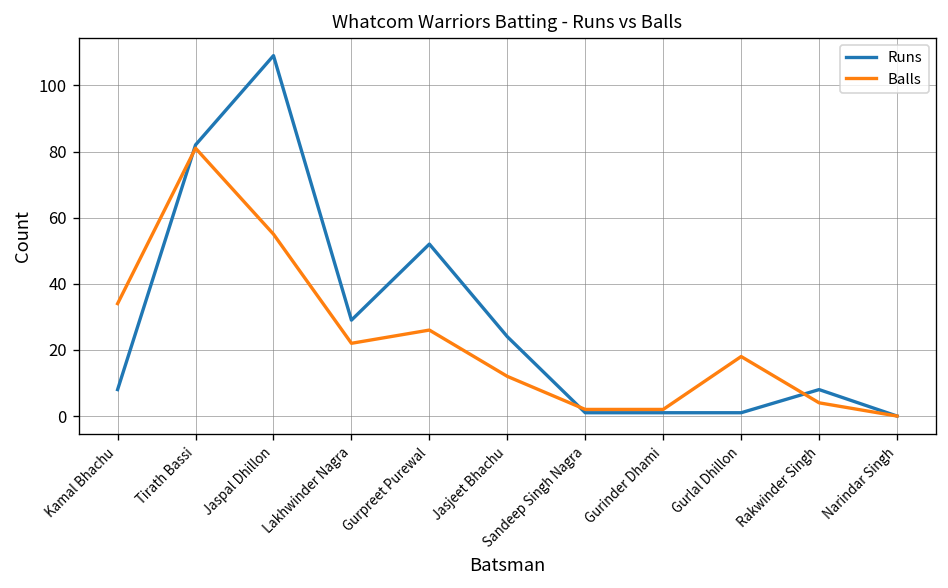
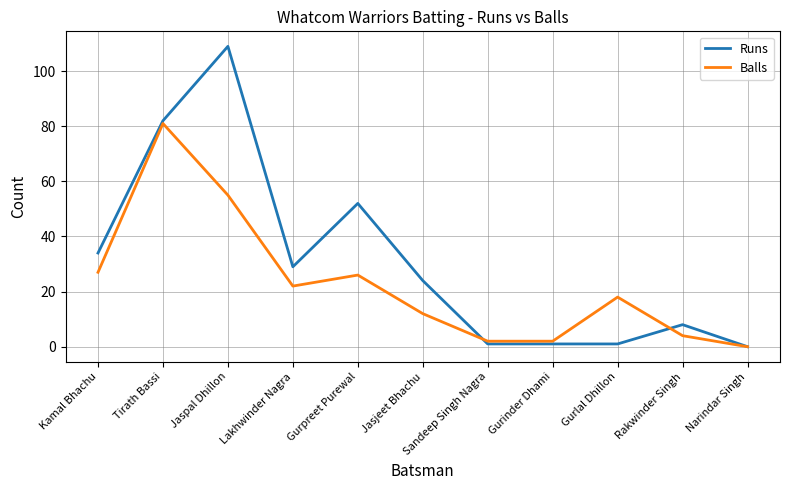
Runs, Kamal Bhachu: 8 -> 34
Balls, Kamal Bhachu: 34 -> 27
